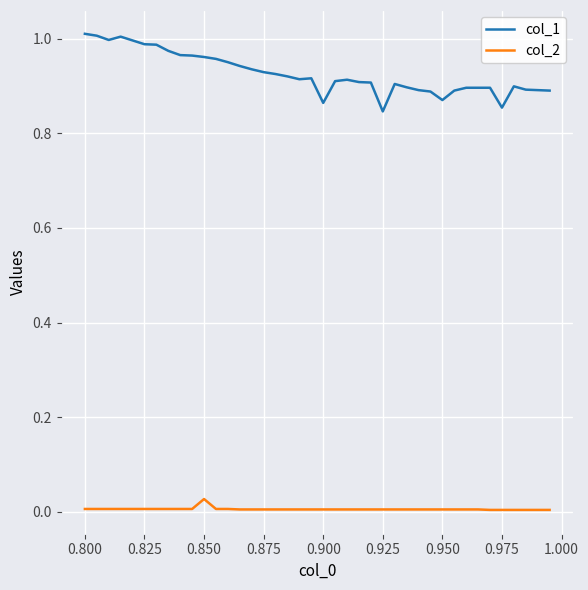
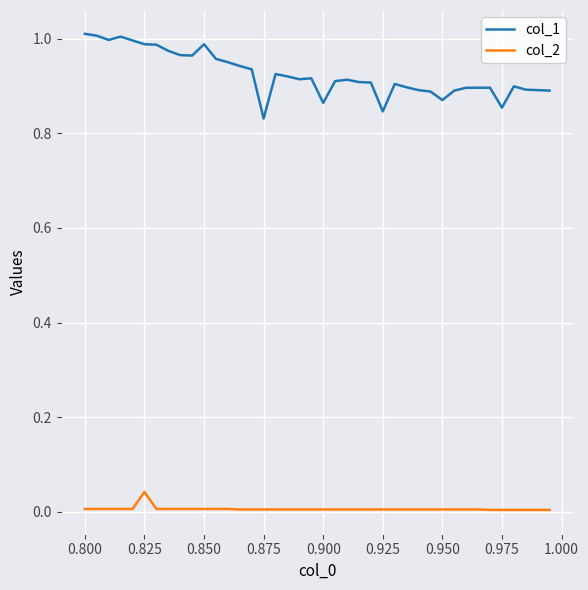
col_2, 0.825: 0.01 -> 0.04
col_1, 0.850: 0.96 -> 0.99
col_2, 0.850: 0.03 -> 0.01
col_1, 0.875: 0.93 -> 0.83
